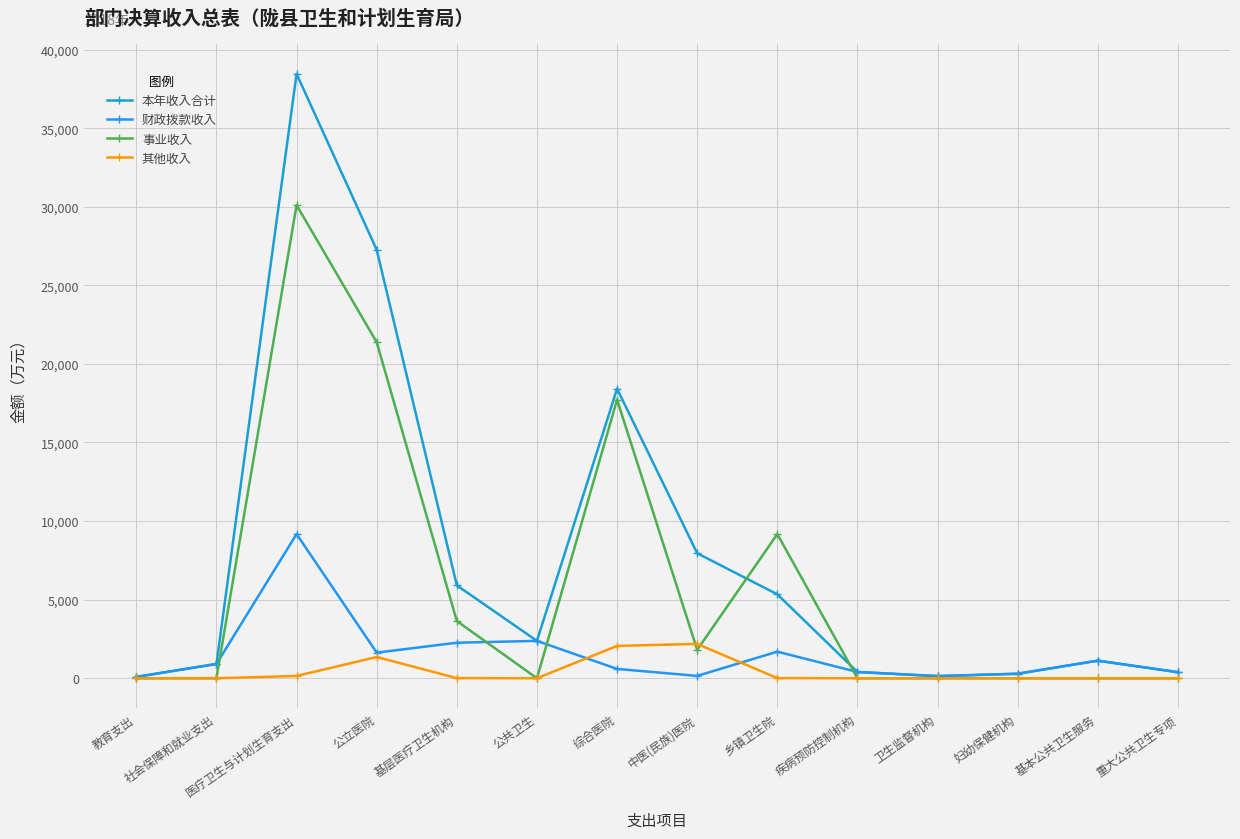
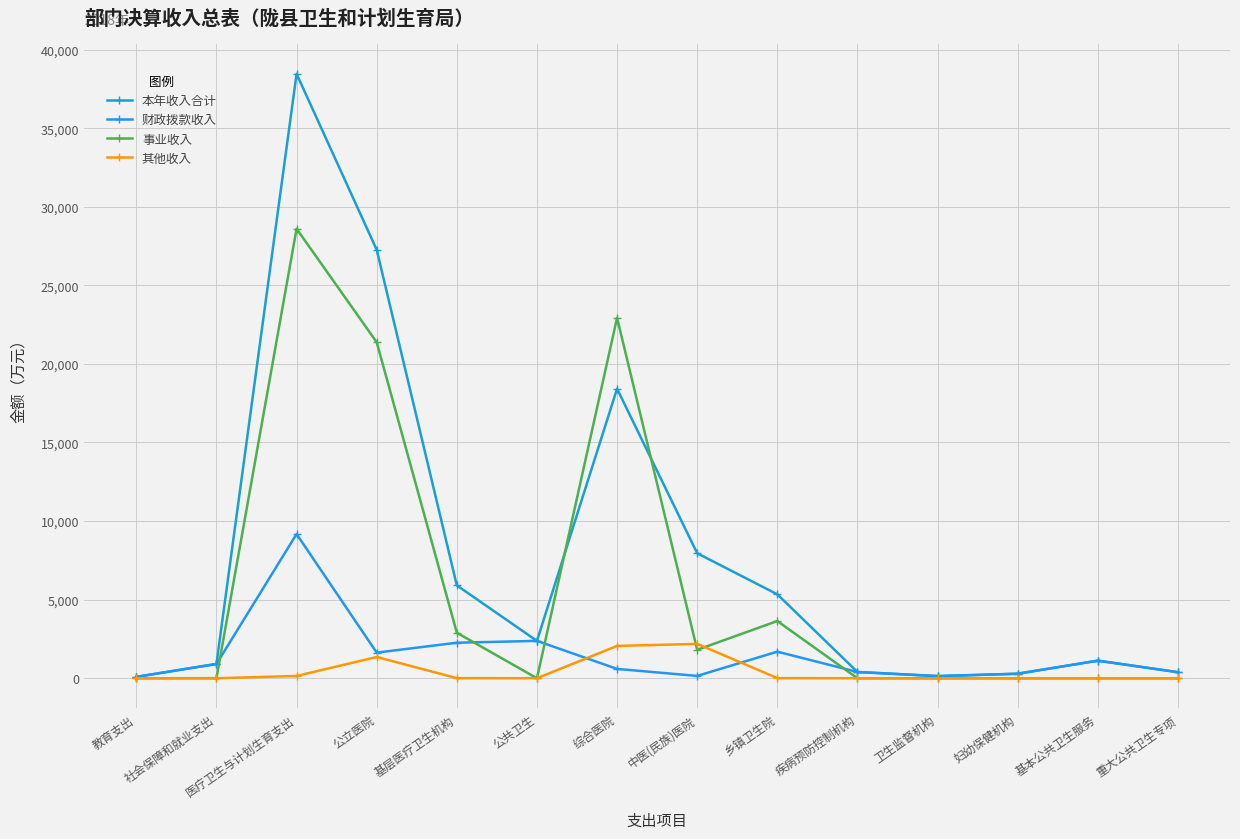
事业收入, 医疗卫生与计划生育支出: 30,100 -> 28,600
事业收入, 基层医疗卫生机构: 3,600 -> 2,900
事业收入, 综合医院: 17,700 -> 22,900
事业收入, 乡镇卫生院: 9,200 -> 3,600
